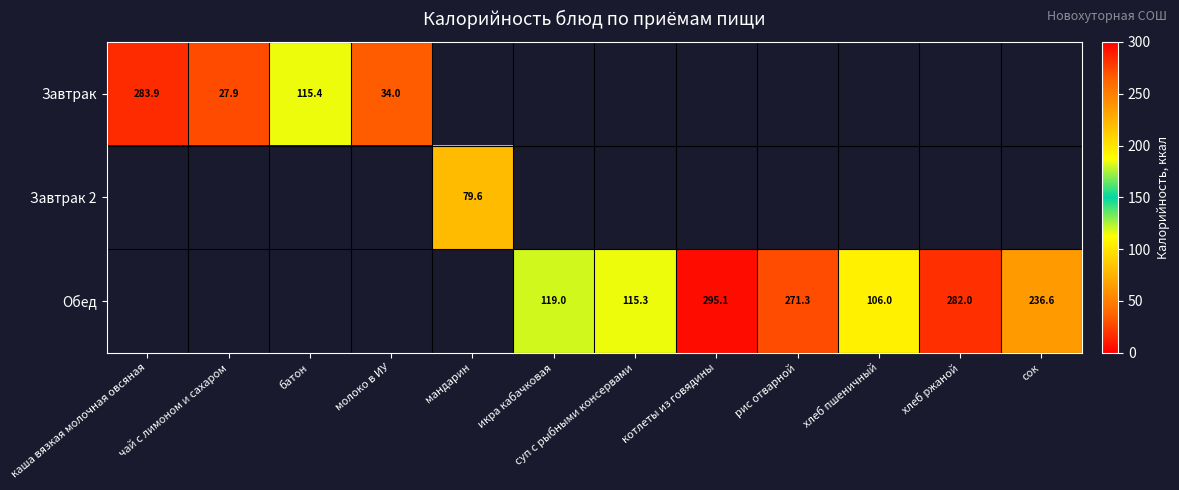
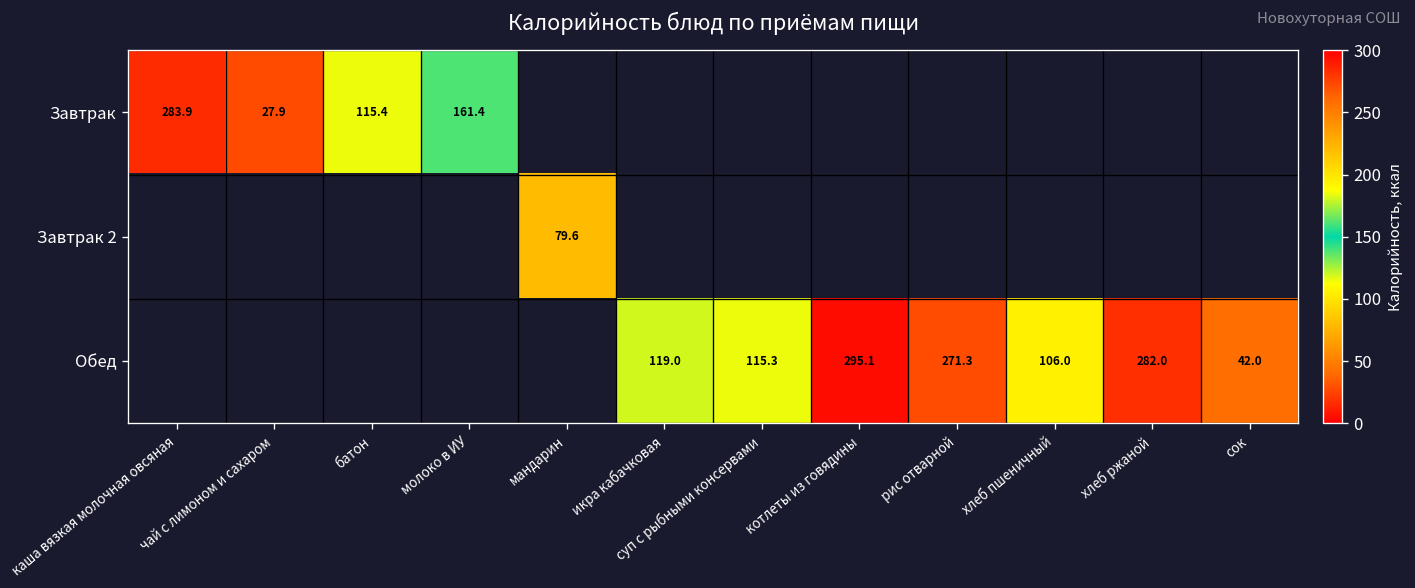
Завтрак, молоко в ИУ: 34.0 -> 161.4
Обед, сок: 236.6 -> 42.0
